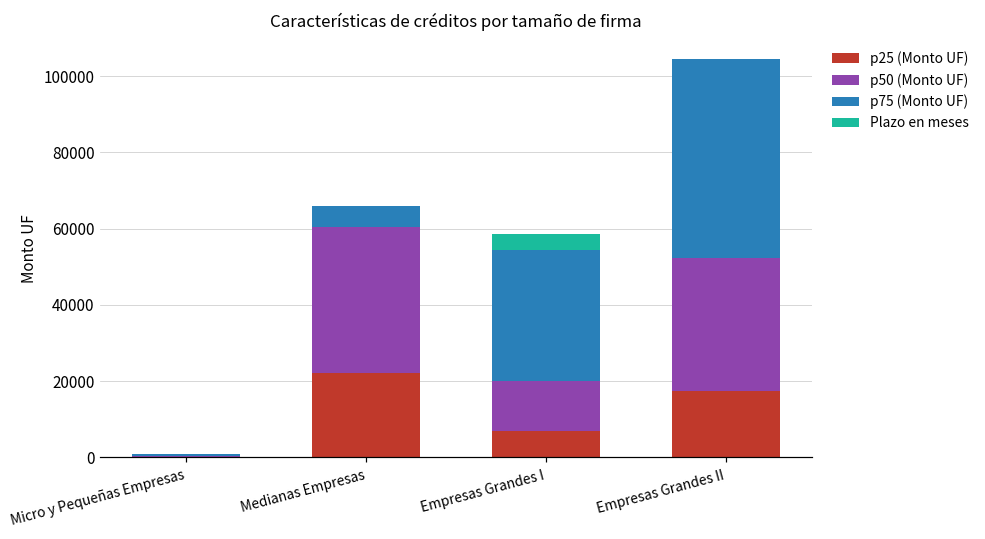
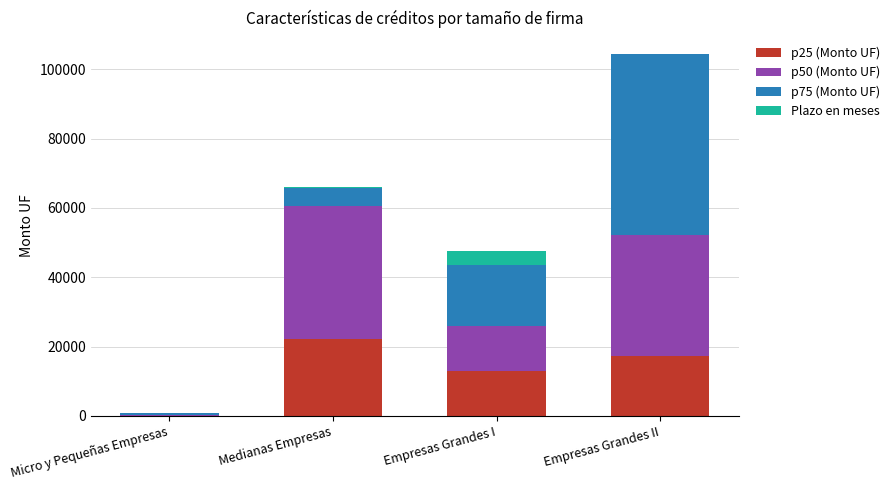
p25 (Monto UF), Empresas Grandes I: 7000 -> 13000
p75 (Monto UF), Empresas Grandes I: 34000 -> 17000
